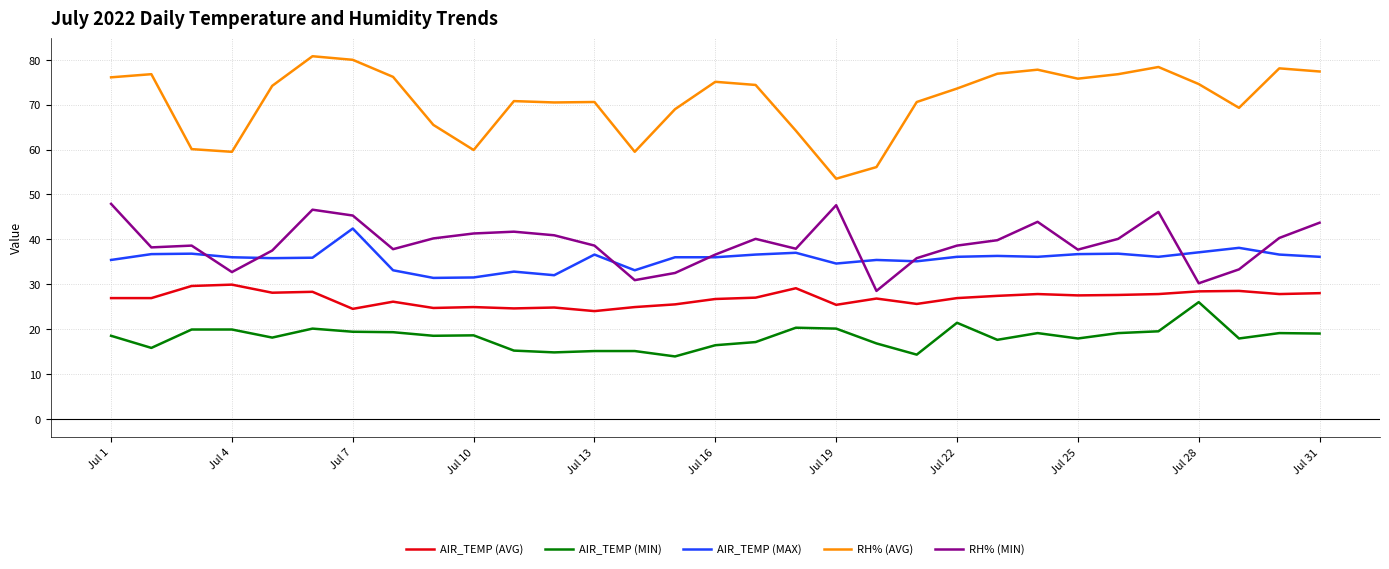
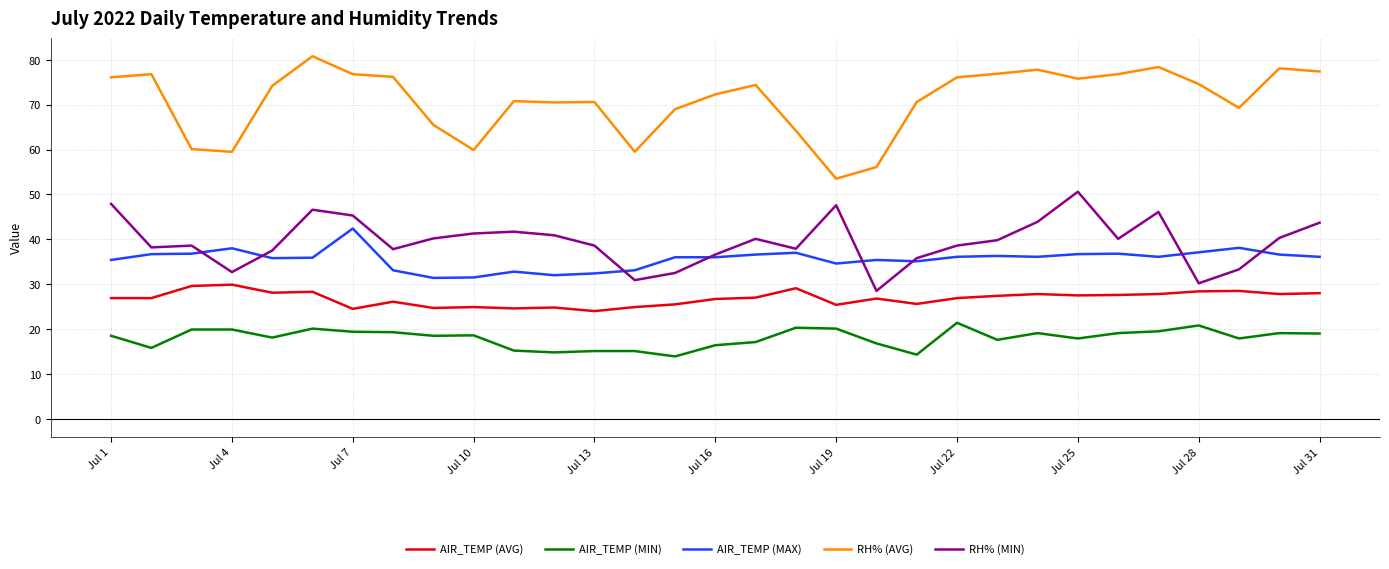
AIR_TEMP (MAX), Jul 4: 36 -> 38
RH% (AVG), Jul 7: 80 -> 77
AIR_TEMP (MAX), Jul 13: 37 -> 32
RH% (AVG), Jul 16: 75 -> 72
RH% (AVG), Jul 22: 74 -> 76
RH% (MIN), Jul 25: 38 -> 51
AIR_TEMP (MIN), Jul 28: 26 -> 21
